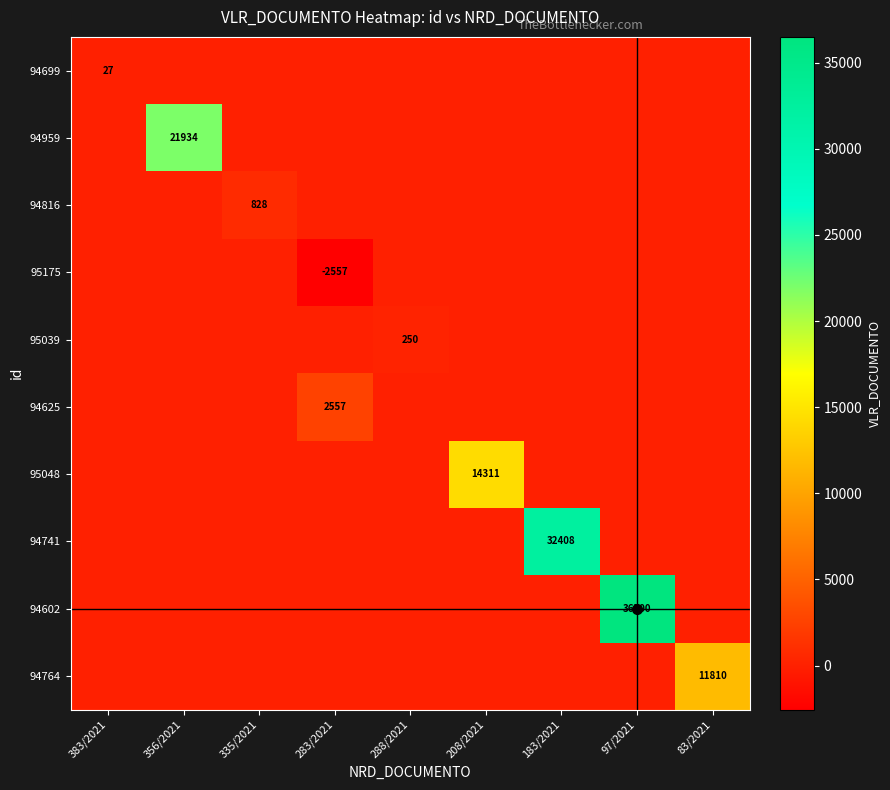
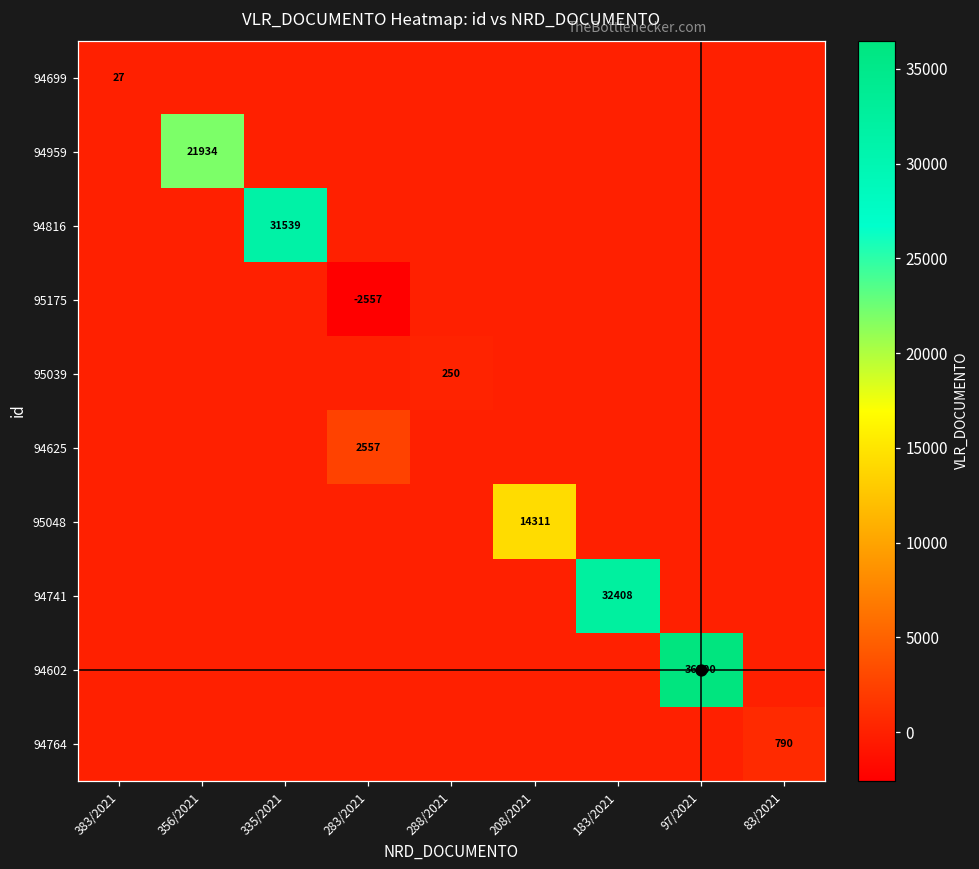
94816, 335/2021: 828 -> 31539
94764, 83/2021: 11810 -> 790
